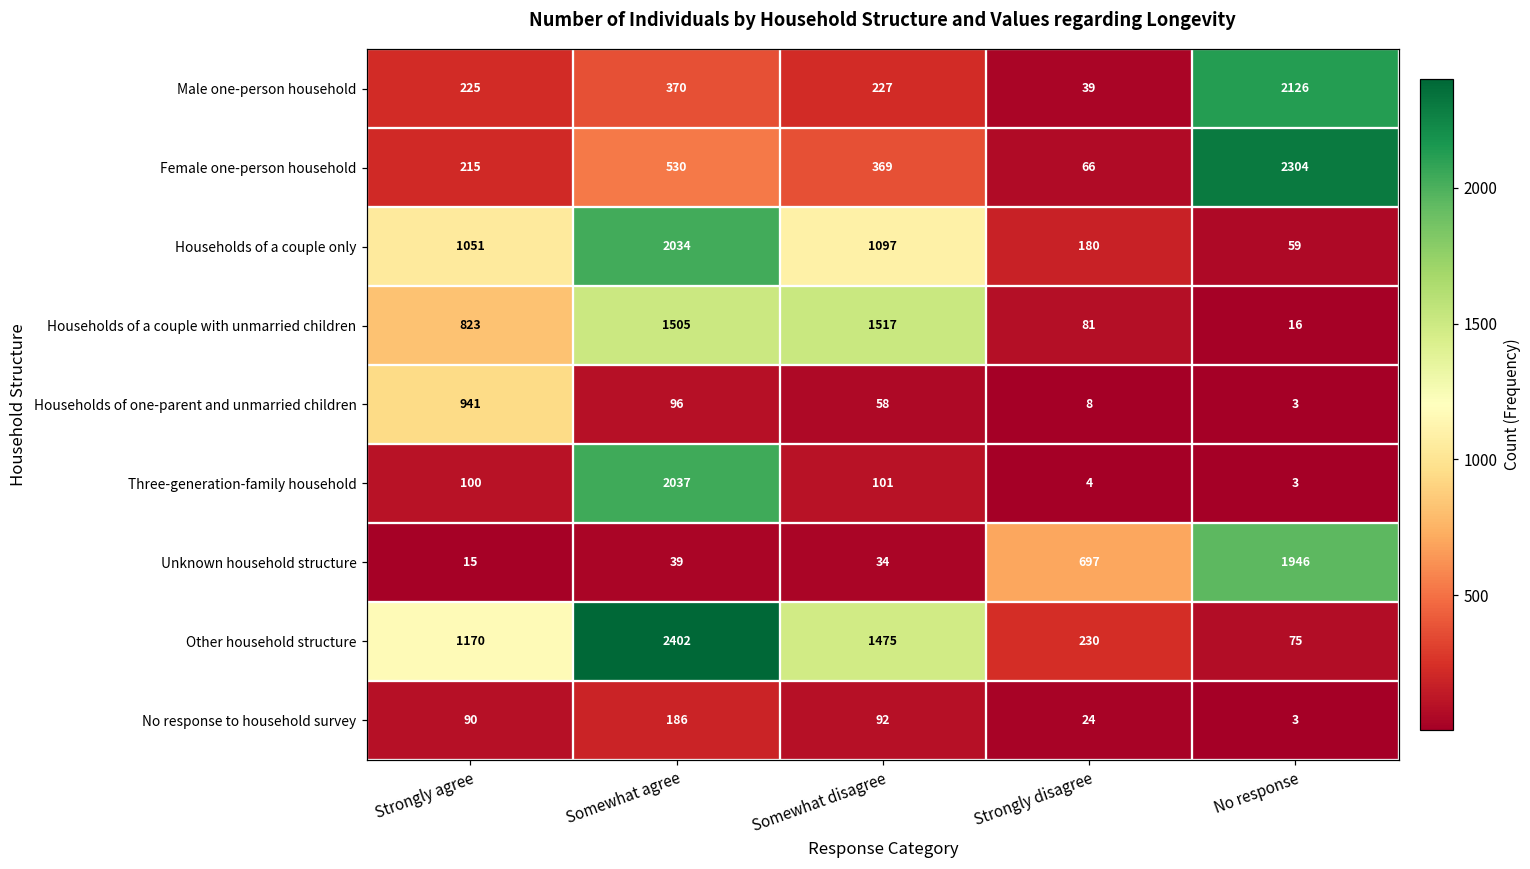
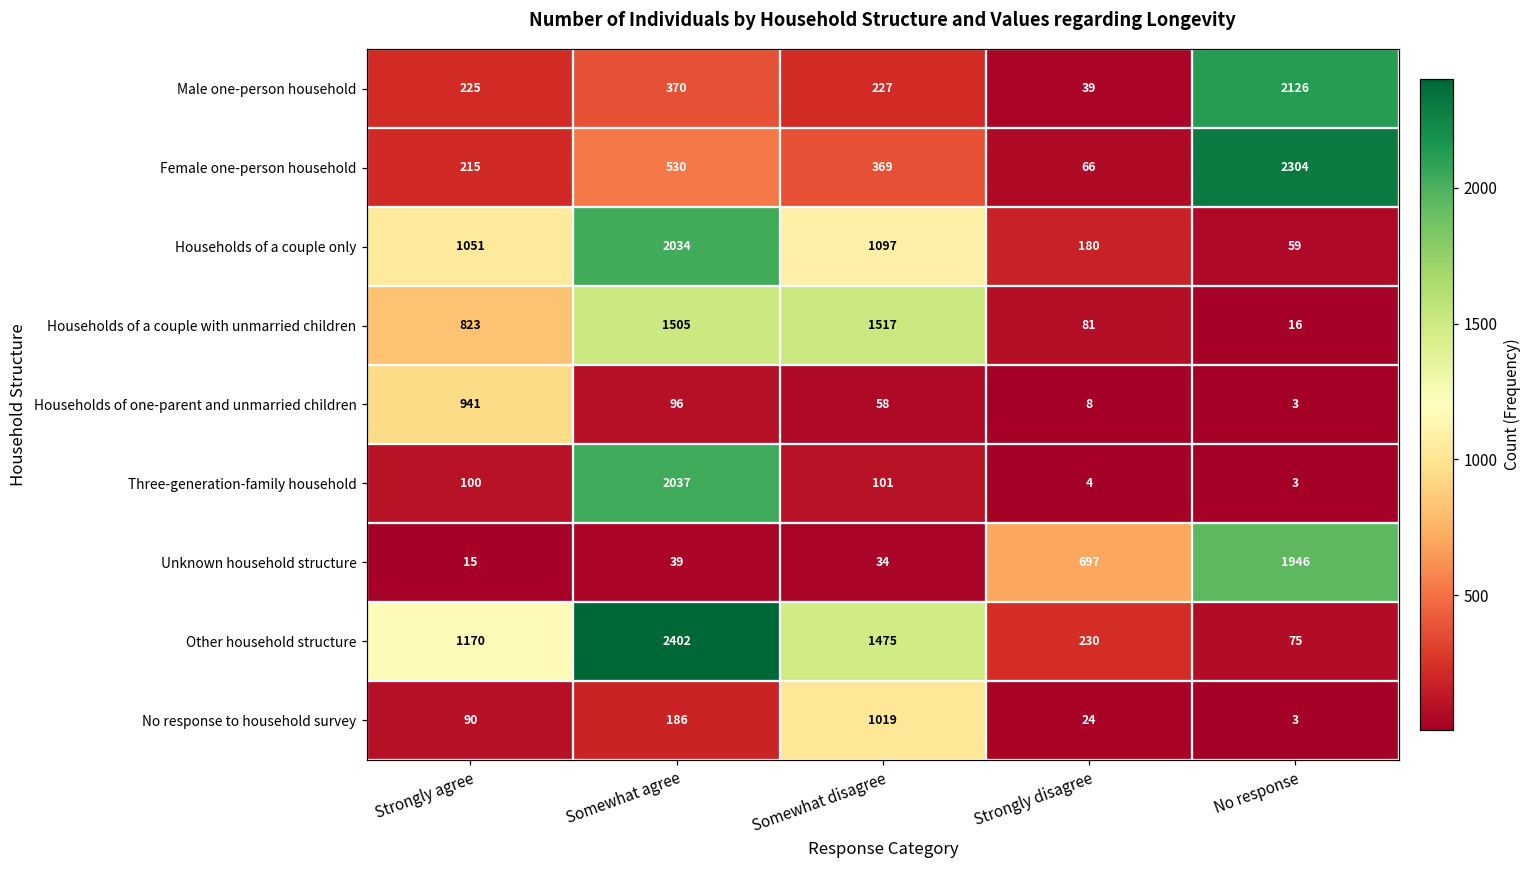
No response to household survey, Somewhat disagree: 92 -> 1019
